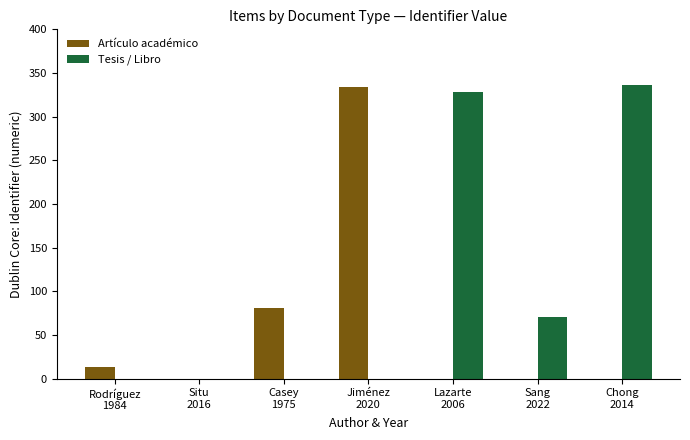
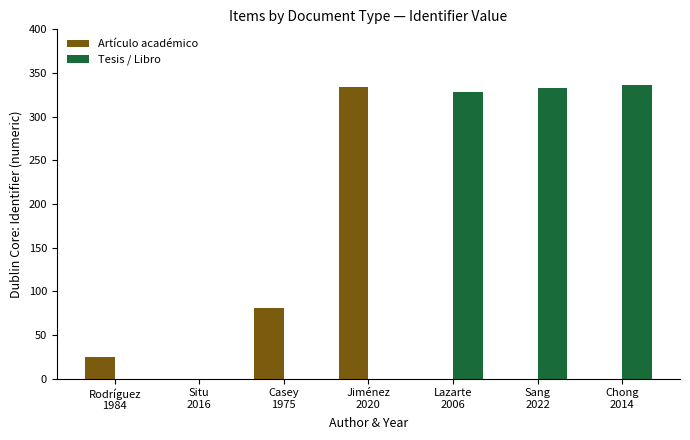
Artículo académico, Rodríguez 1984: 10 -> 30
Tesis / Libro, Sang 2022: 70 -> 330
